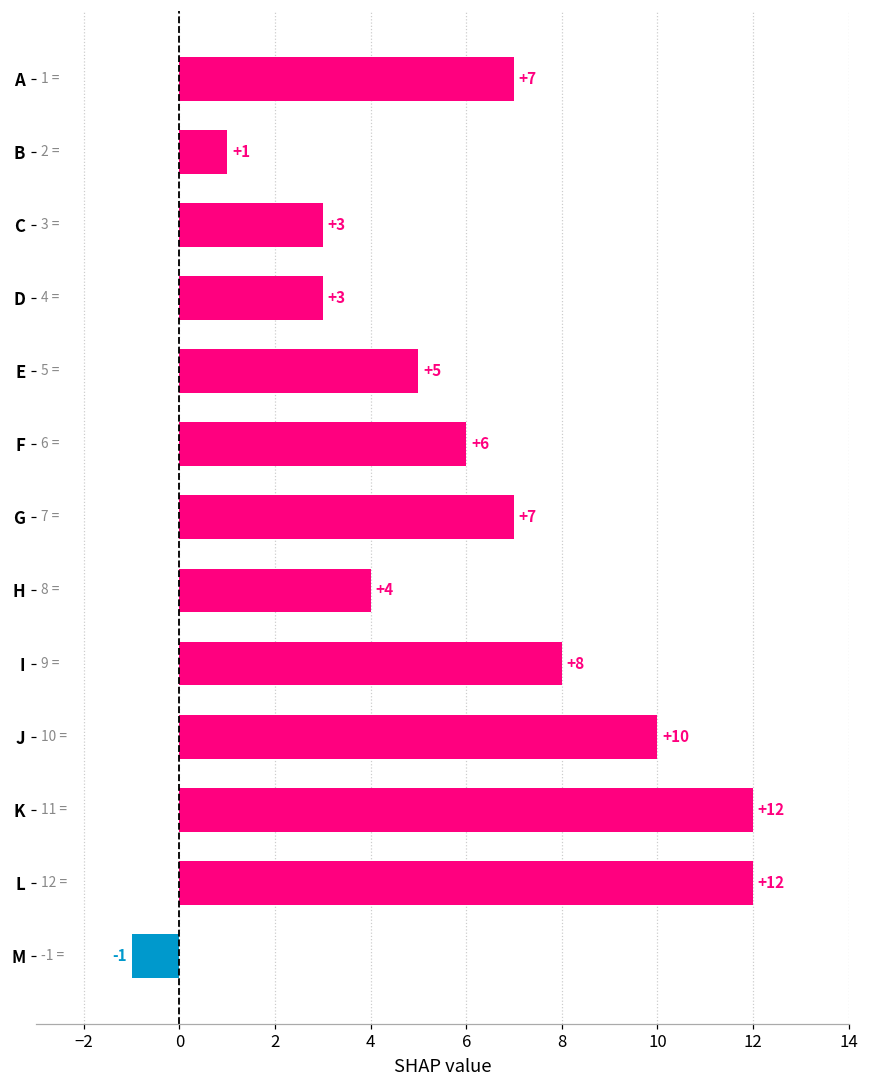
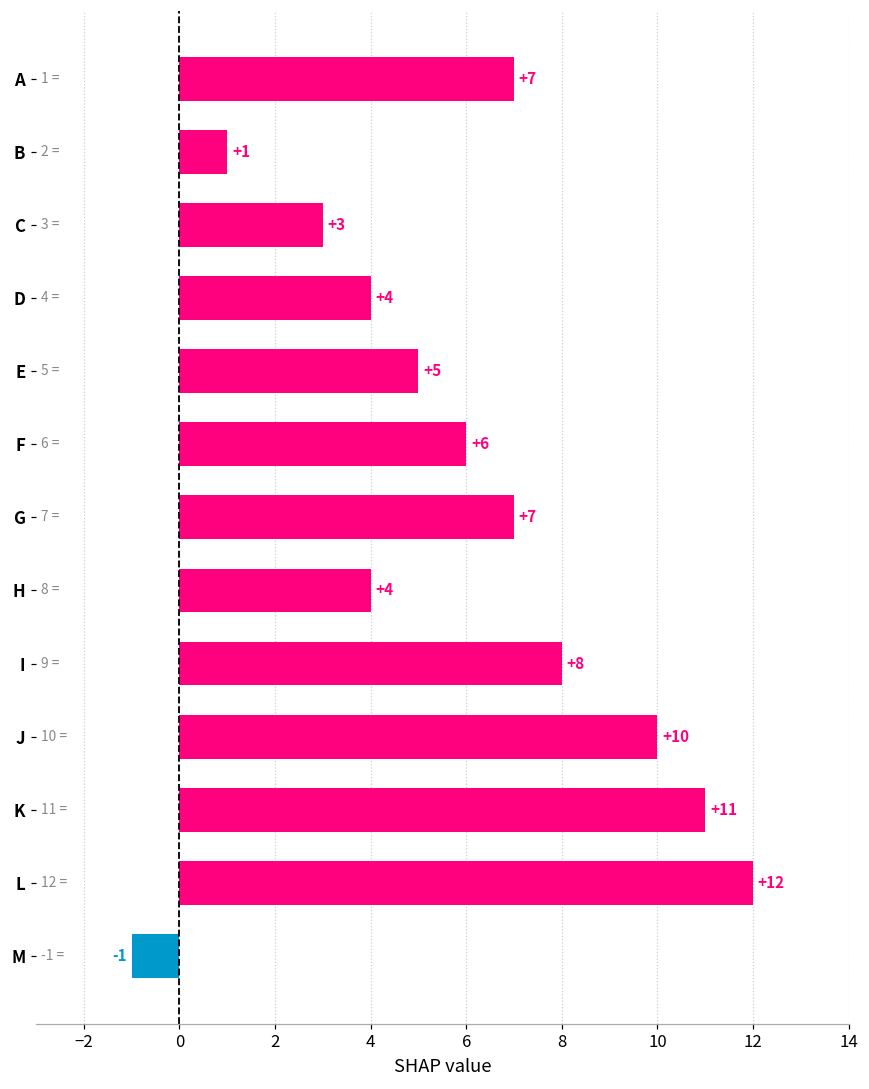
D: +3 -> +4
K: +12 -> +11
